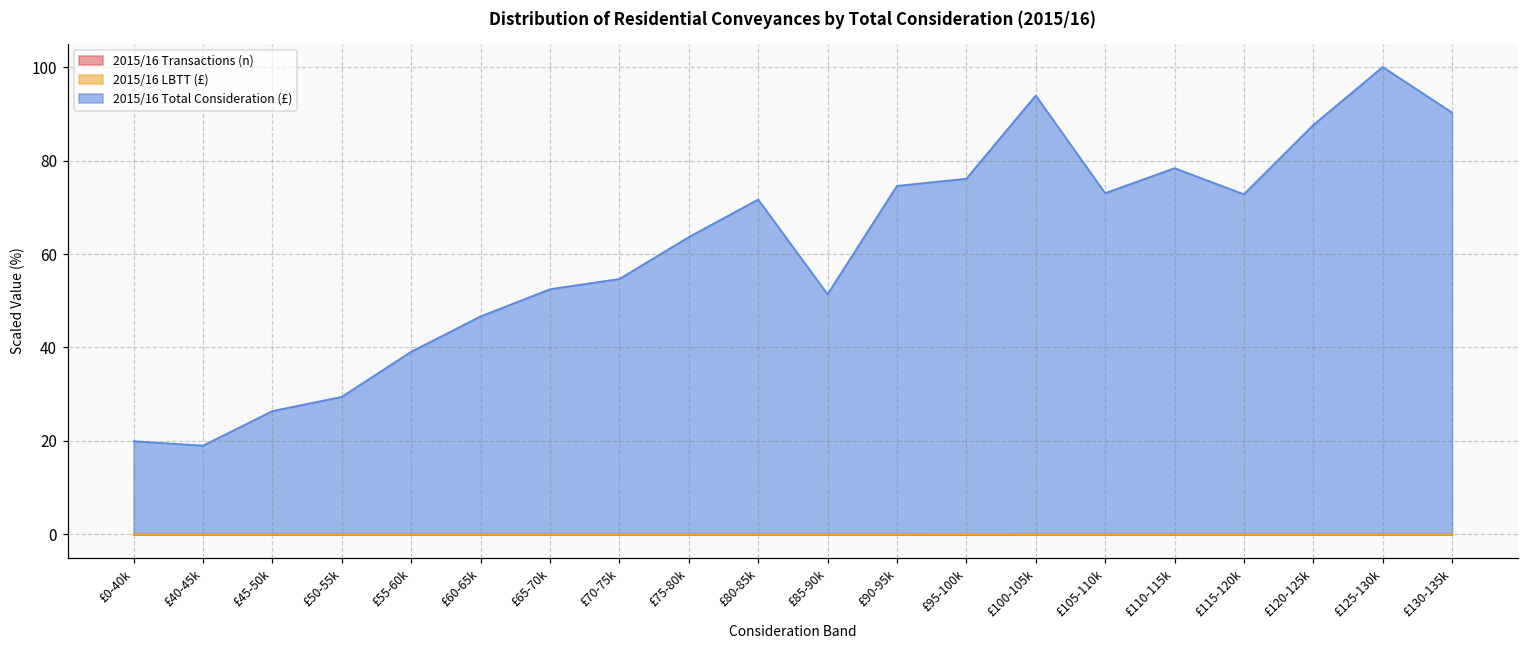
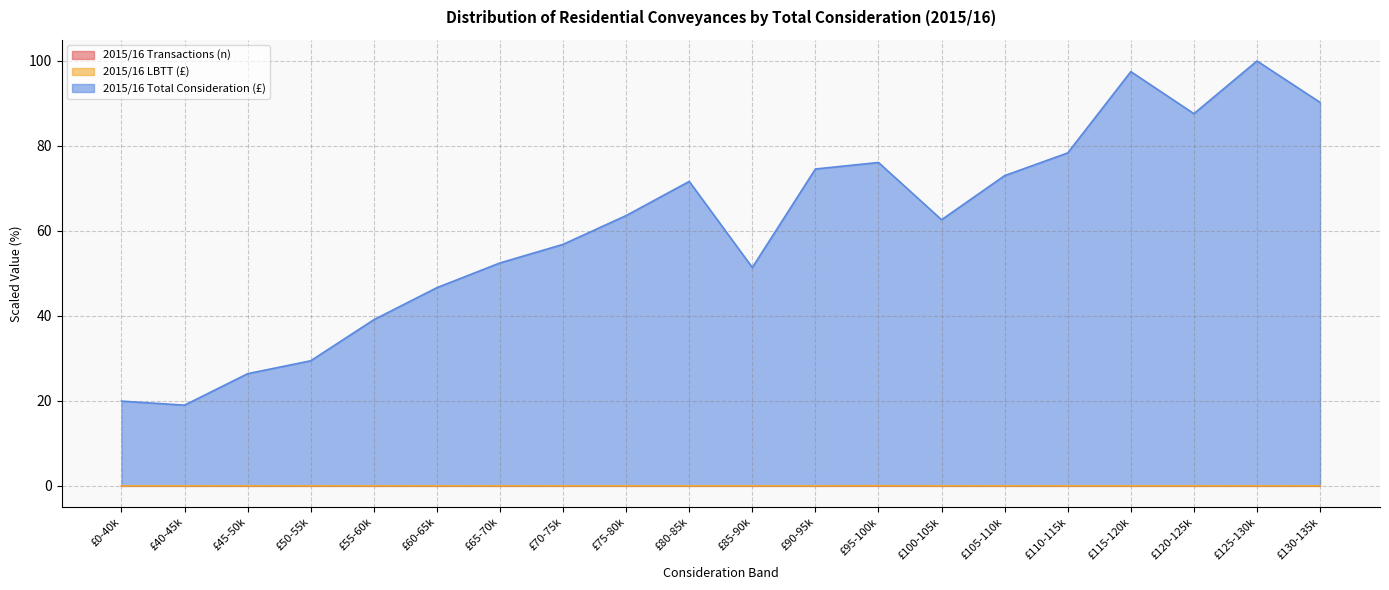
2015/16 Total Consideration (£), £70-75k: 55 -> 57
2015/16 Total Consideration (£), £100-105k: 94 -> 63
2015/16 Total Consideration (£), £115-120k: 73 -> 97
